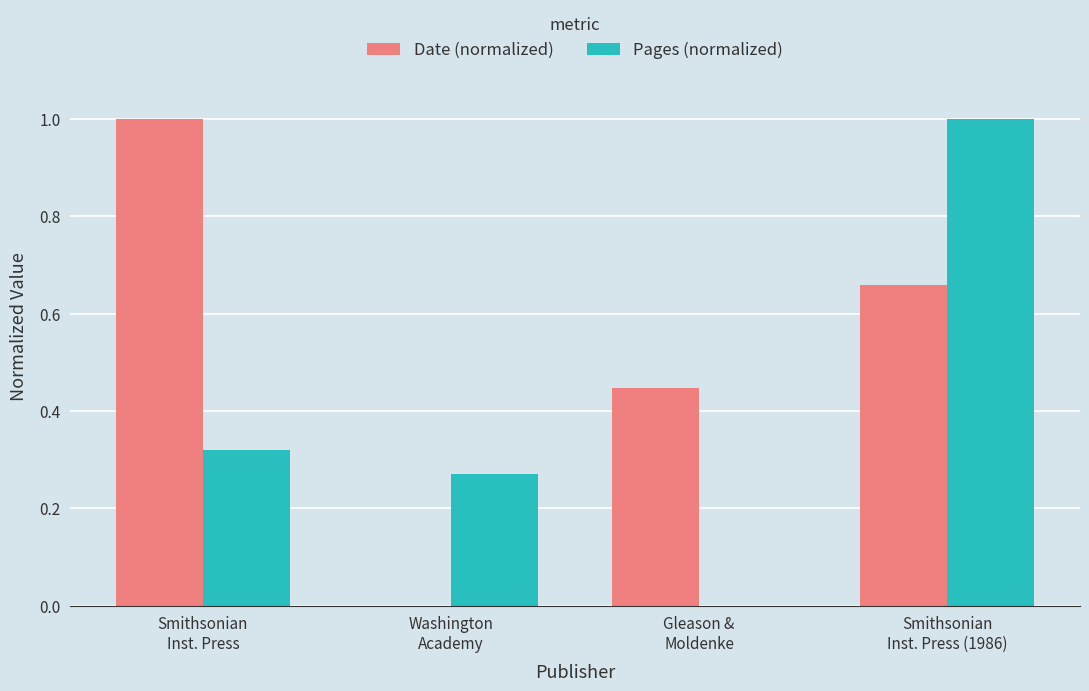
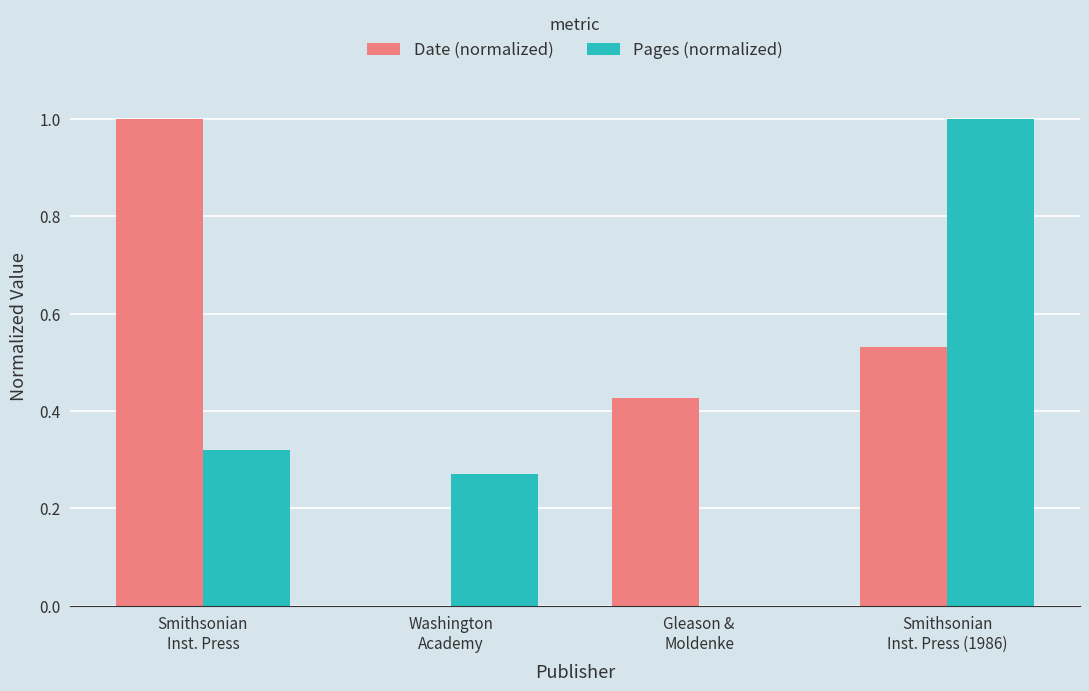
Date (normalized), Gleason & Moldenke: 0.45 -> 0.43
Date (normalized), Smithsonian Inst. Press (1986): 0.66 -> 0.53
